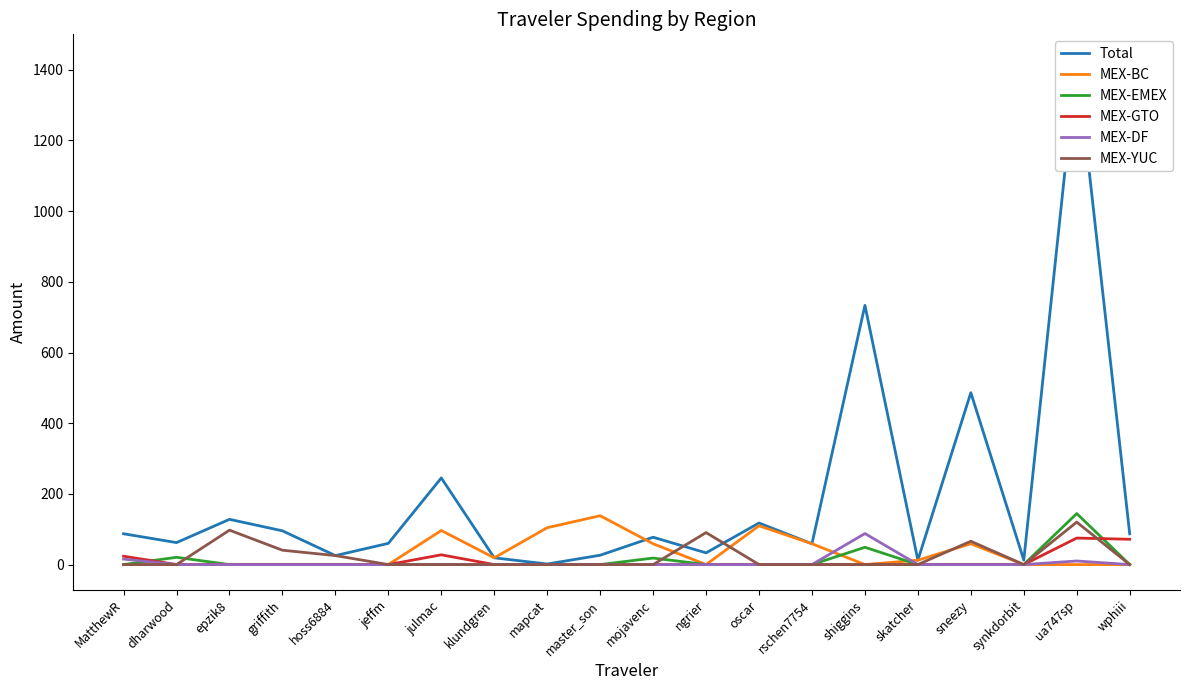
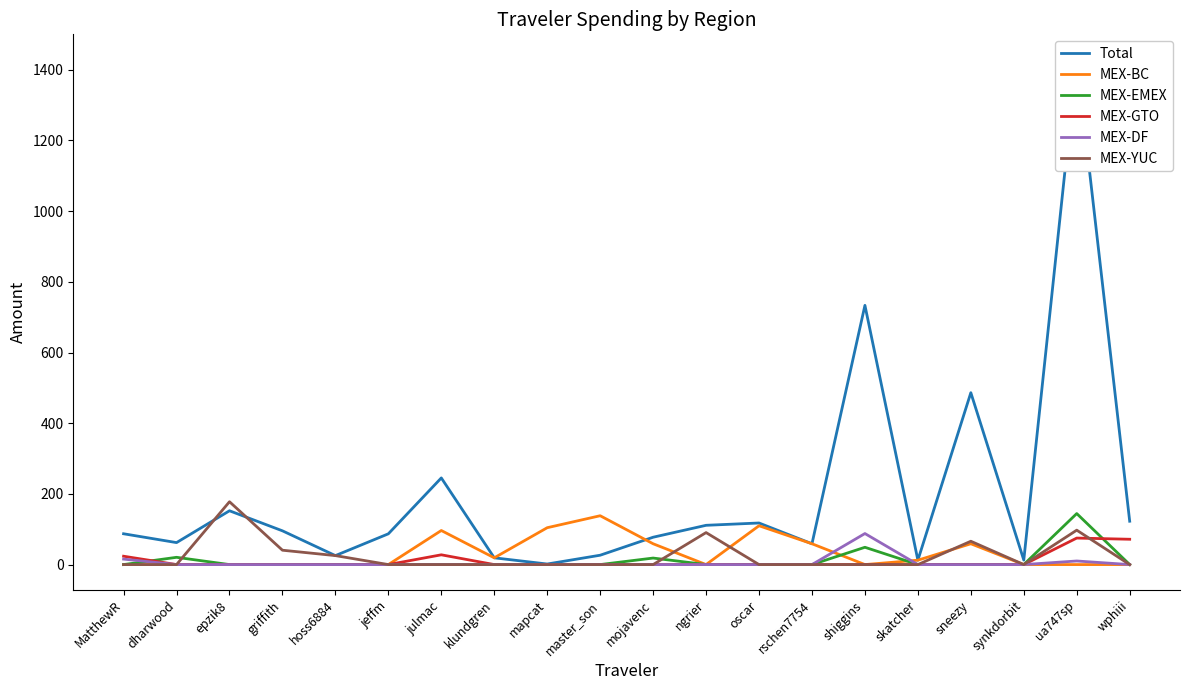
Total, epzik8: 130 -> 150
MEX-YUC, epzik8: 100 -> 180
Total, jeffm: 60 -> 90
Total, ngrier: 30 -> 110
MEX-YUC, ua747sp: 120 -> 100
Total, wphiii: 90 -> 120
